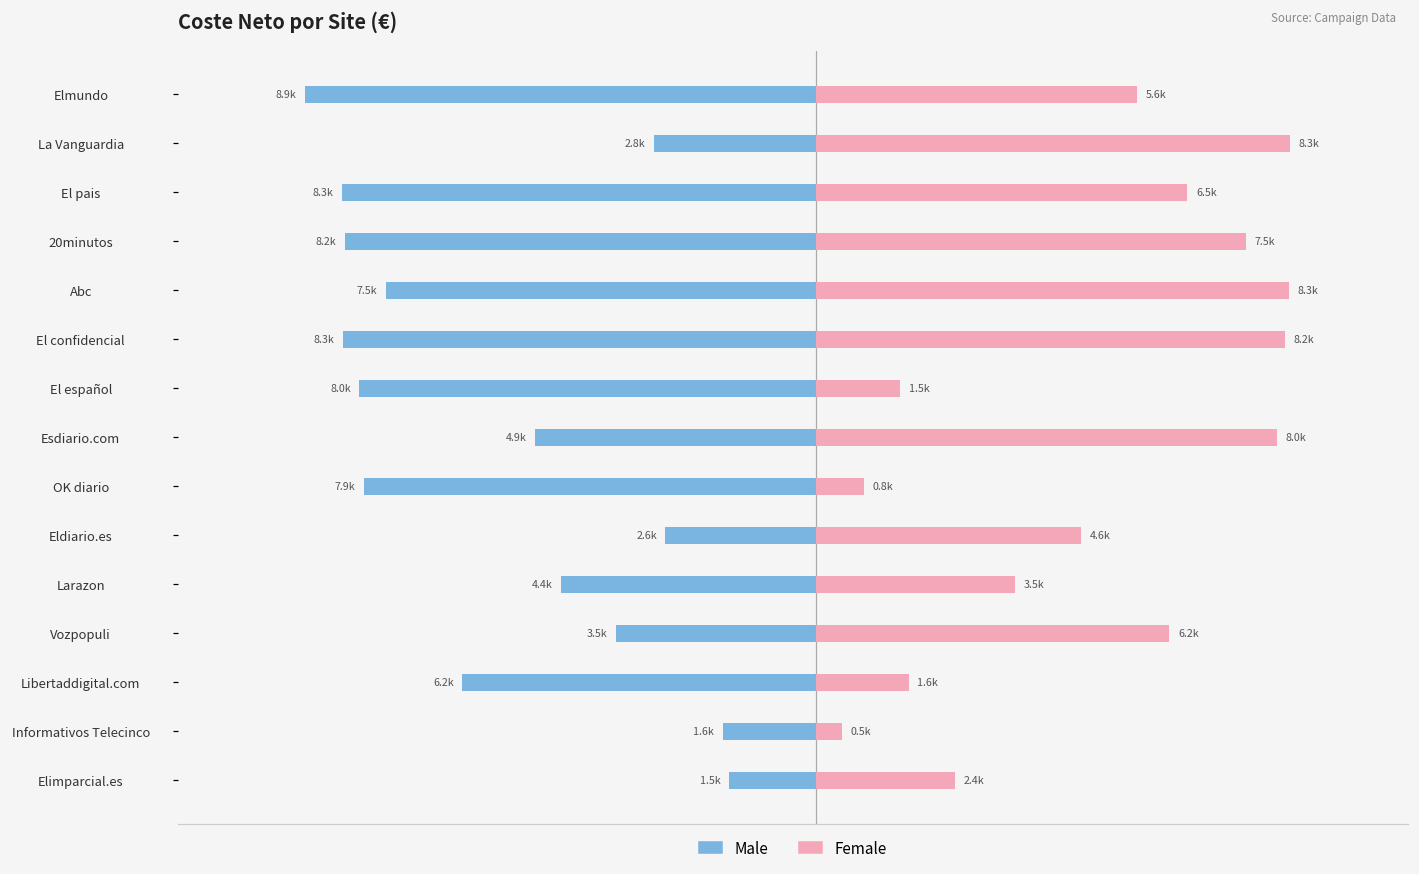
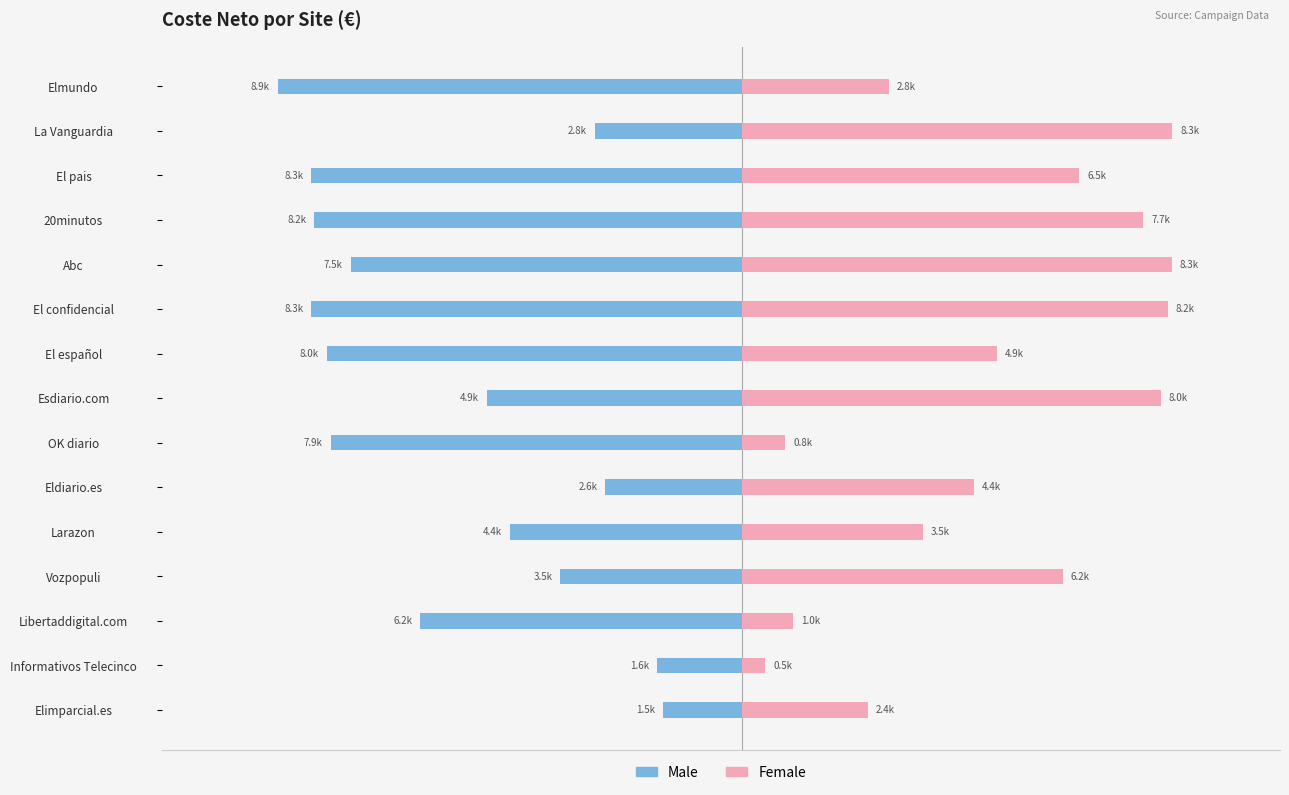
Female, Elmundo: 5.6k -> 2.8k
Female, 20minutos: 7.5k -> 7.7k
Female, El español: 1.5k -> 4.9k
Female, Eldiario.es: 4.6k -> 4.4k
Female, Libertaddigital.com: 1.6k -> 1.0k
